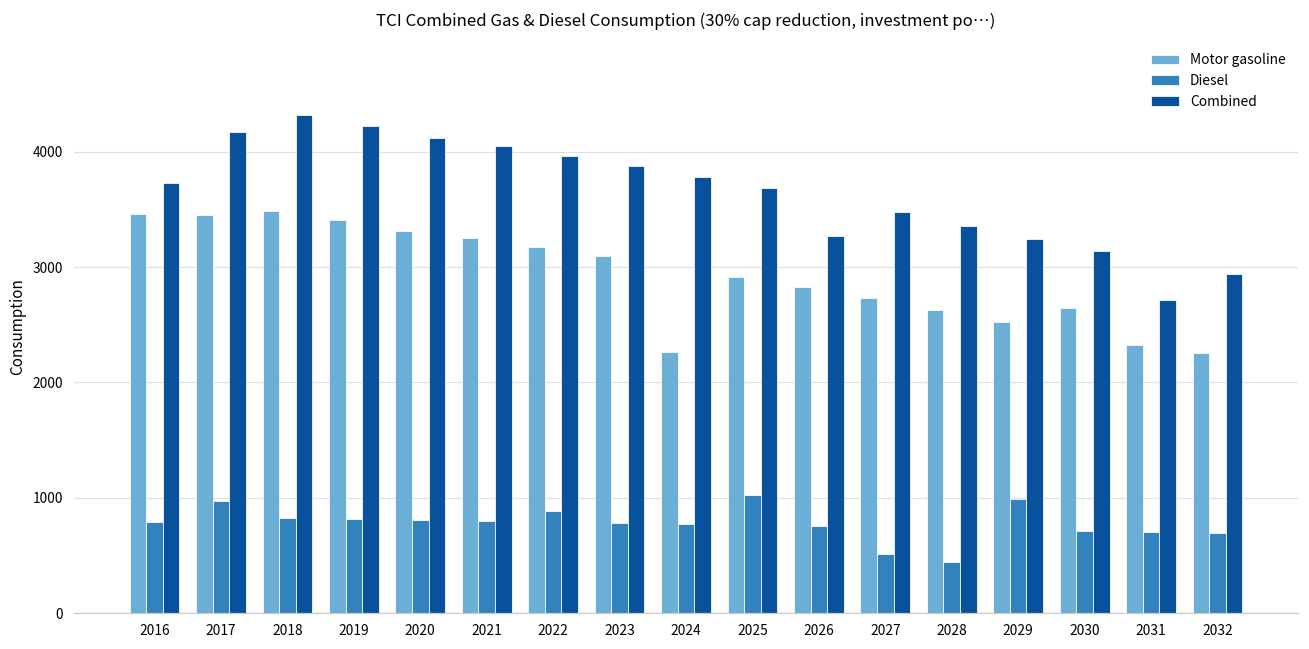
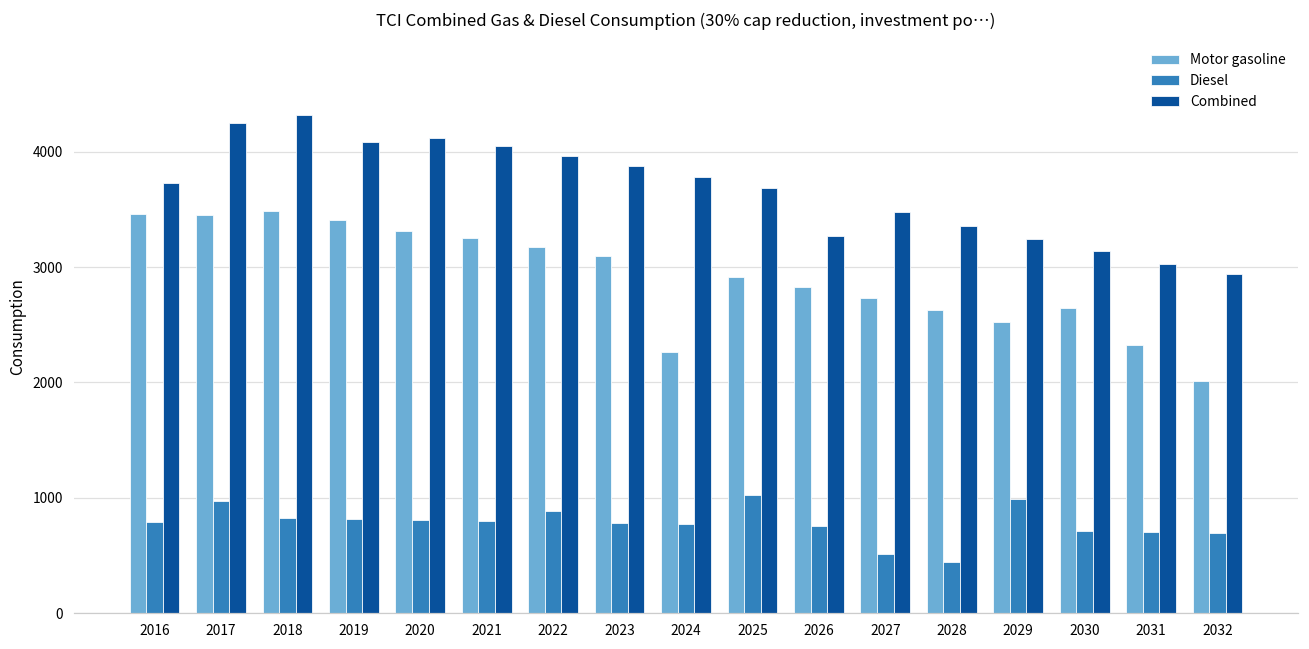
Combined, 2017: 4170 -> 4250
Combined, 2019: 4230 -> 4090
Combined, 2031: 2720 -> 3030
Motor gasoline, 2032: 2250 -> 2010
